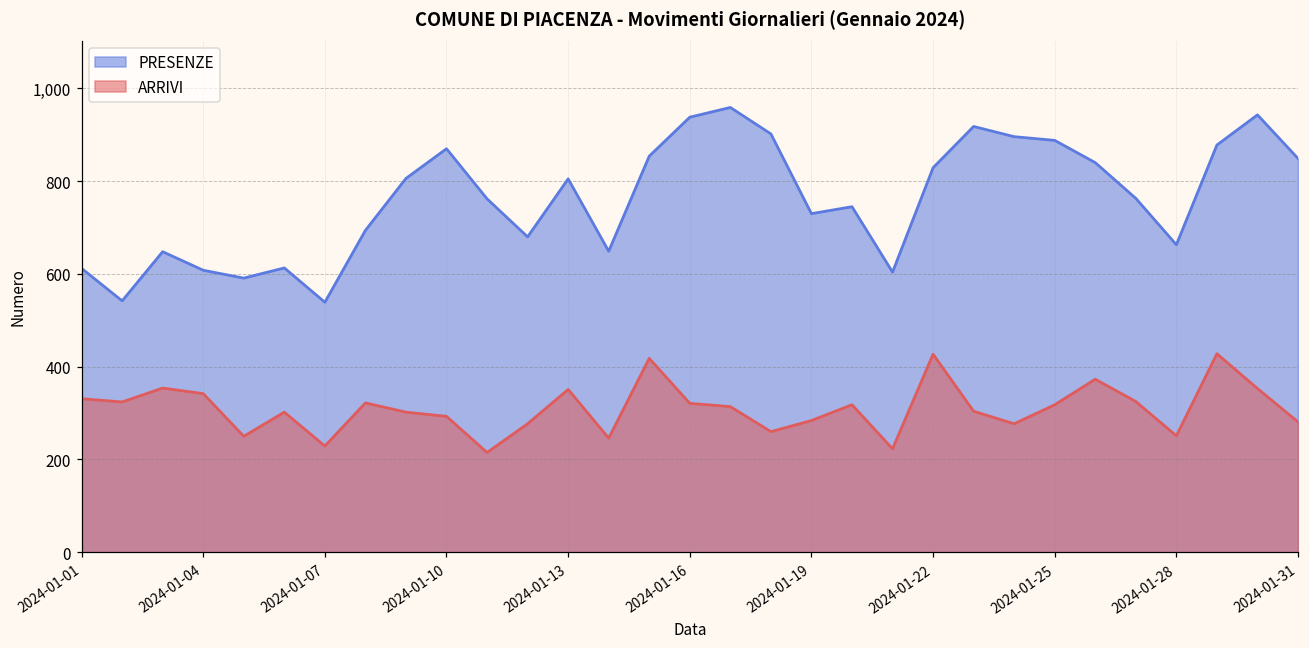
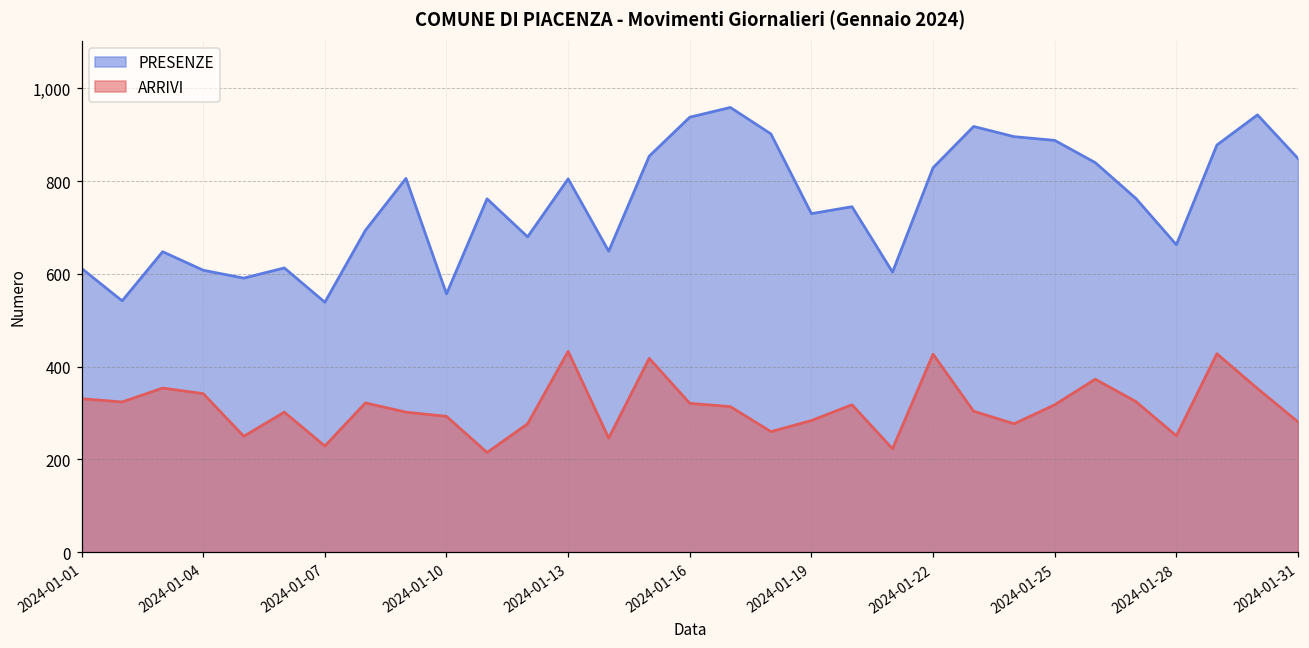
PRESENZE, 2024-01-10: 870 -> 560
ARRIVI, 2024-01-13: 350 -> 430
